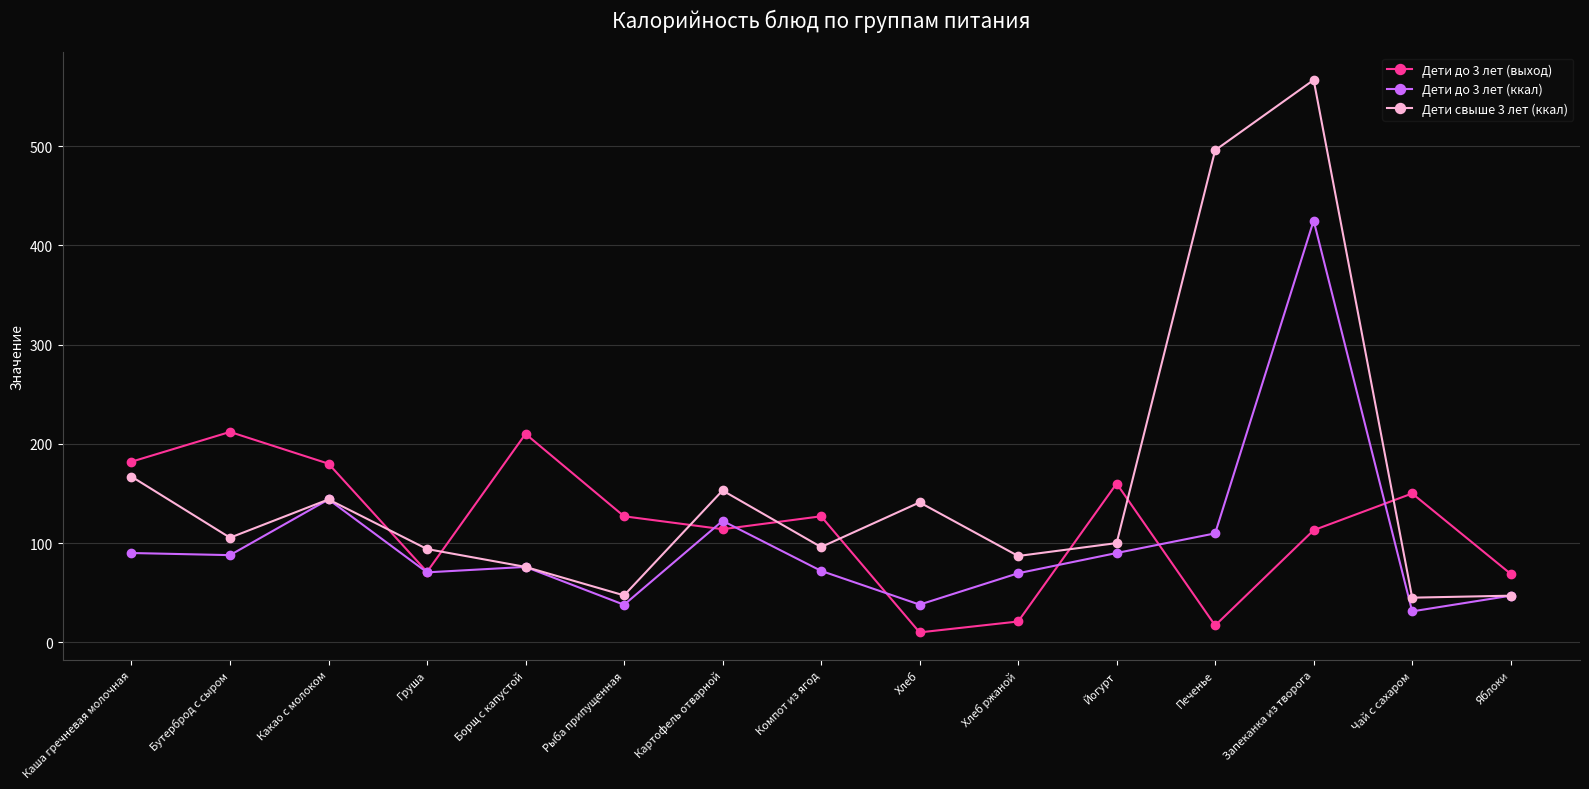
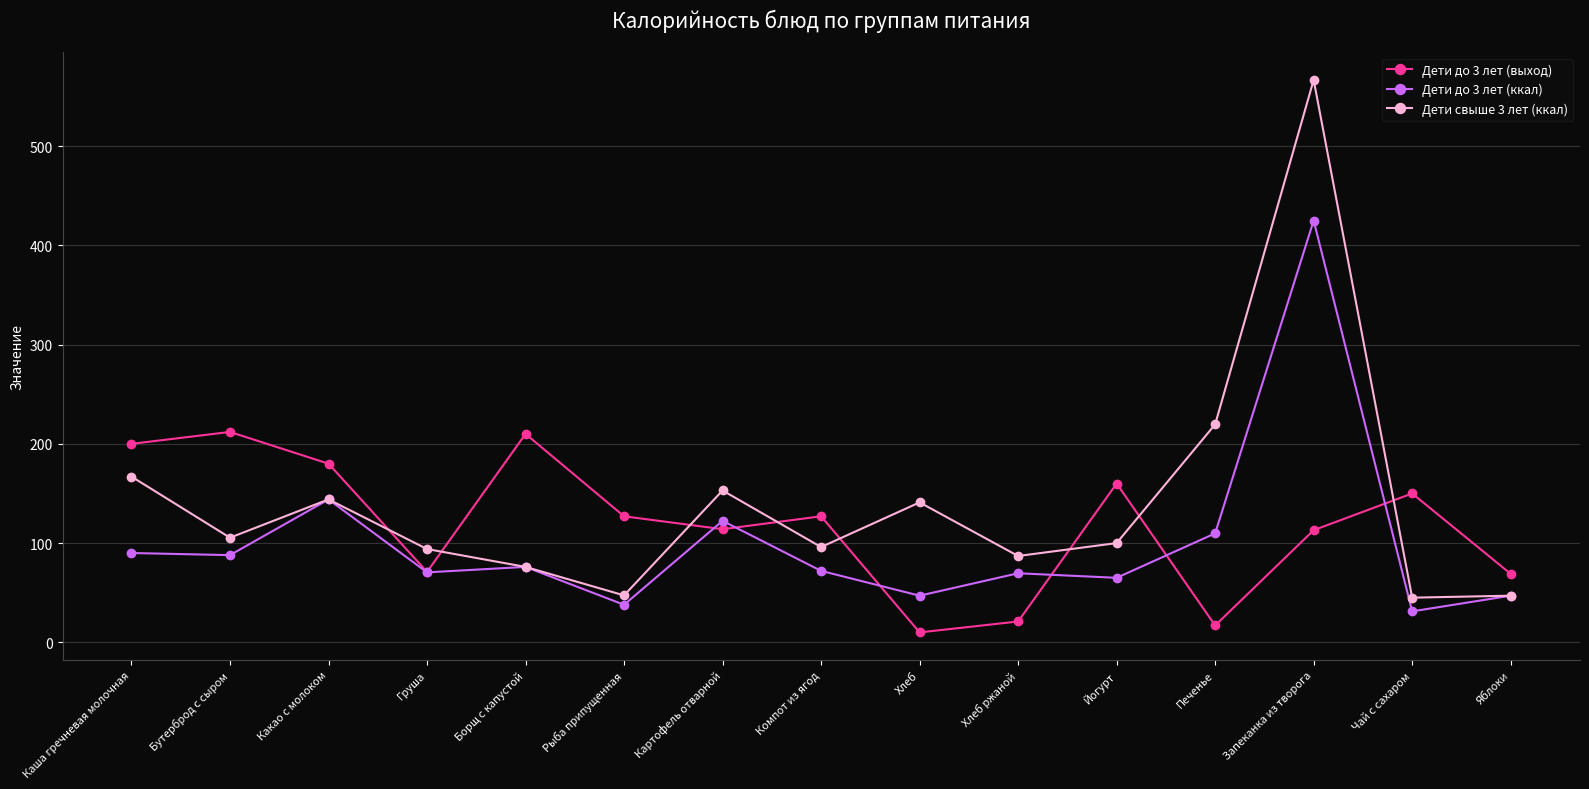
Дети до 3 лет (выход), Каша гречневая молочная: 180 -> 200
Дети до 3 лет (ккал), Хлеб: 40 -> 50
Дети до 3 лет (ккал), Йогурт: 90 -> 70
Дети свыше 3 лет (ккал), Печенье: 500 -> 220
